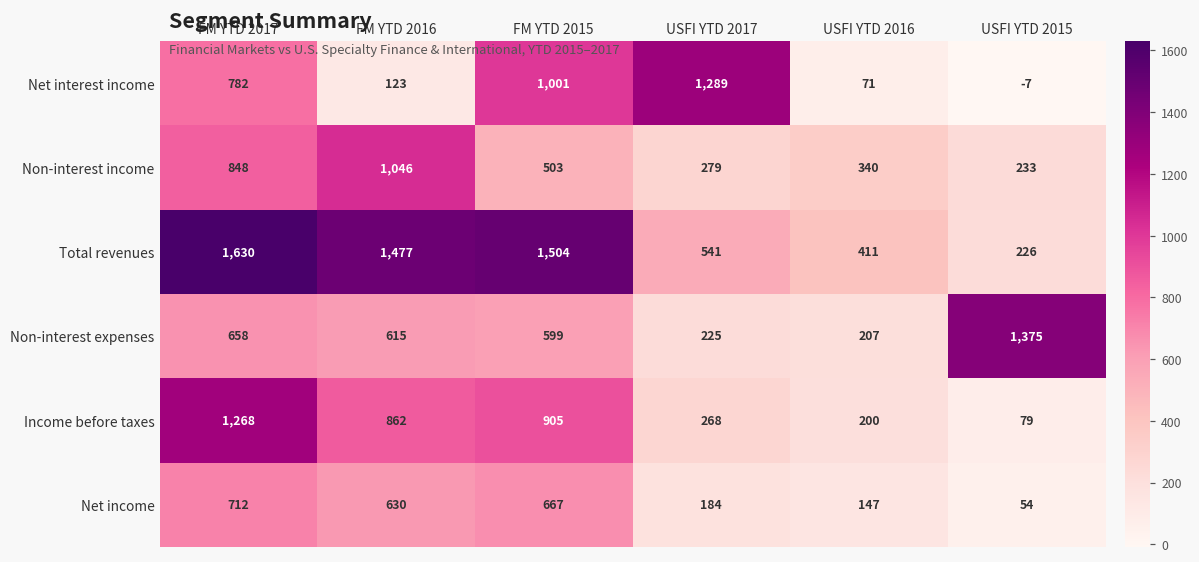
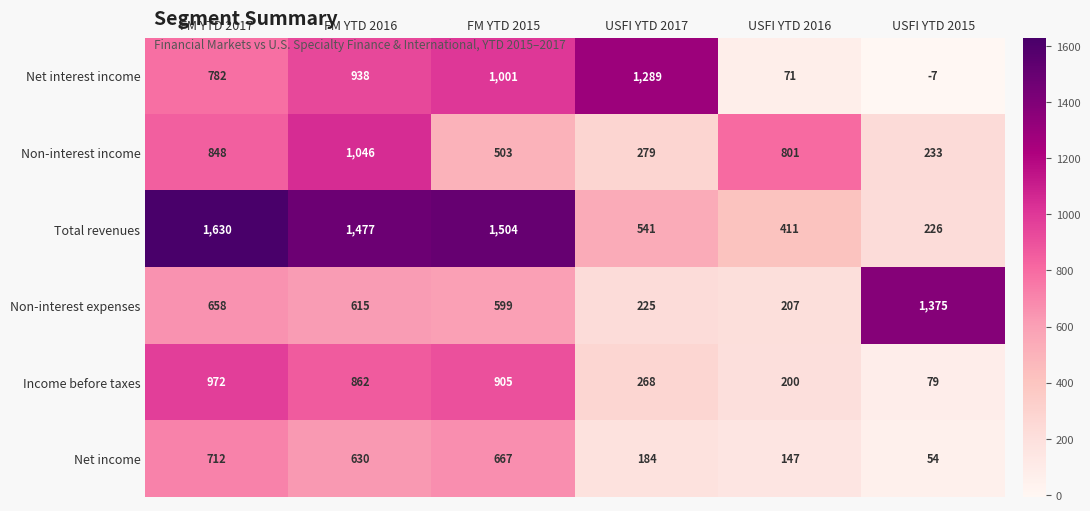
Net interest income, FM YTD 2016: 123 -> 938
Non-interest income, USFI YTD 2016: 340 -> 801
Income before taxes, FM YTD 2017: 1,268 -> 972
